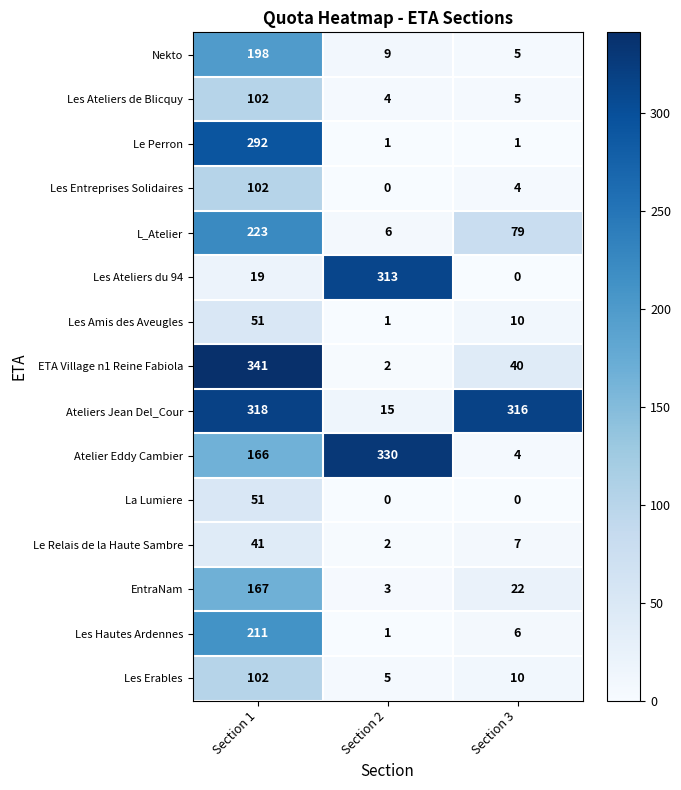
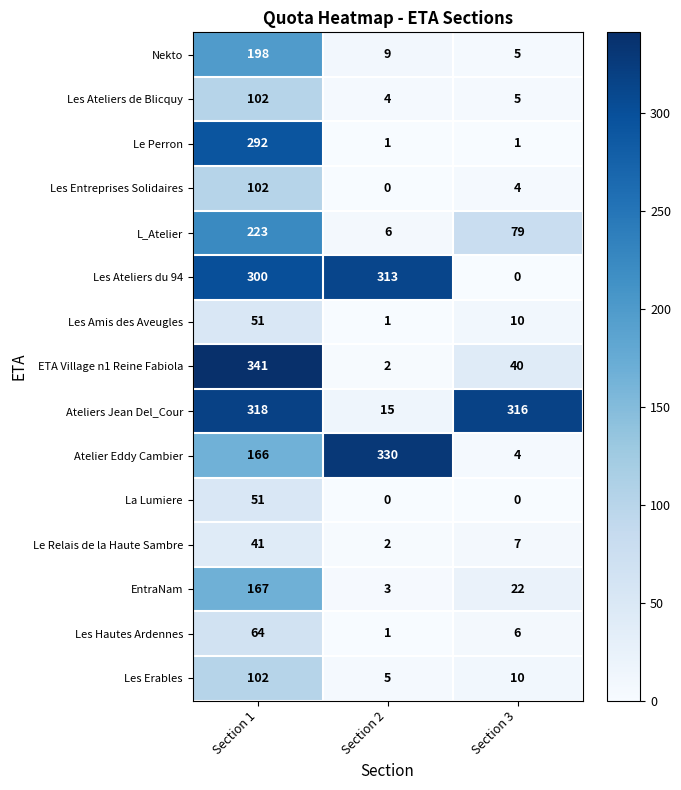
Les Ateliers du 94, Section 1: 19 -> 300
Les Hautes Ardennes, Section 1: 211 -> 64
